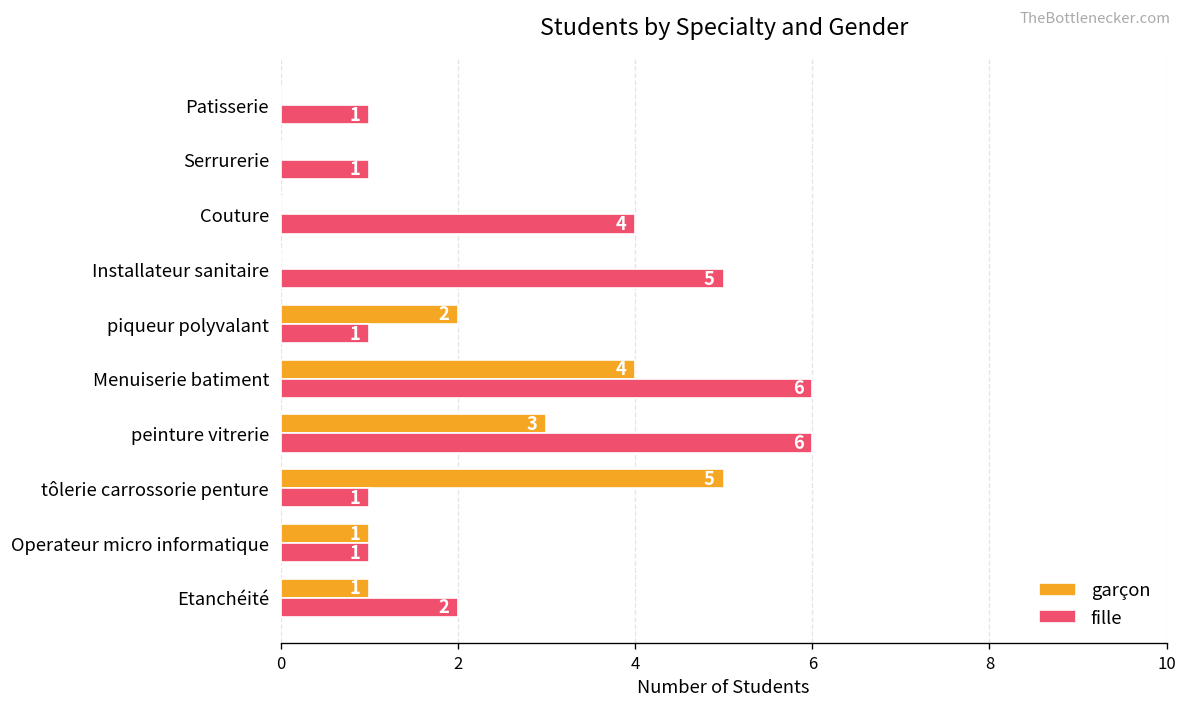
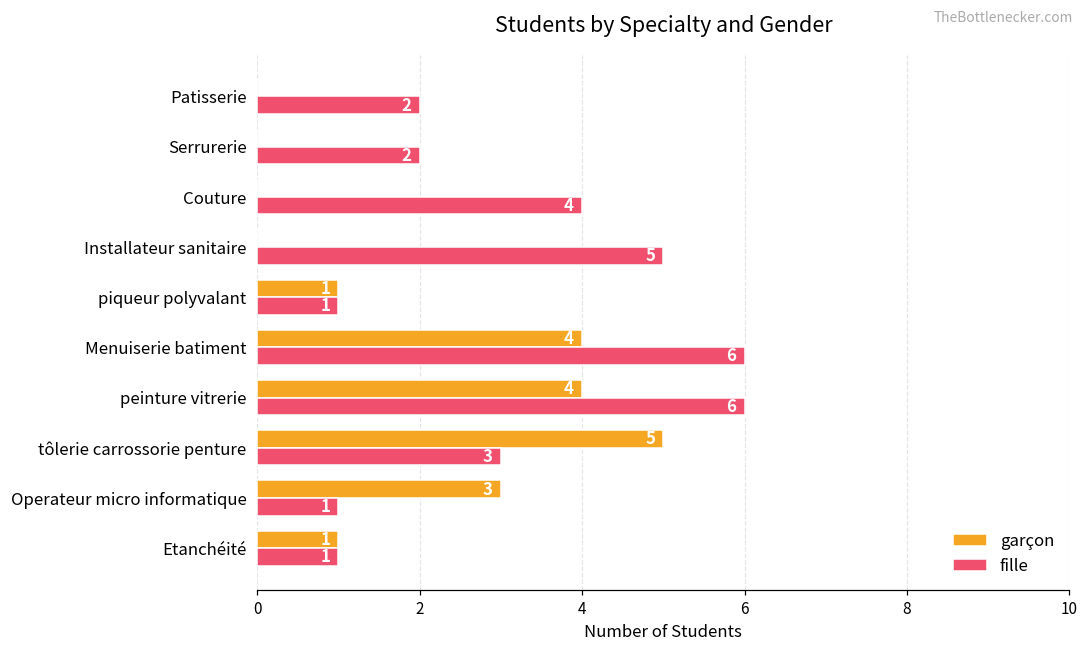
fille, Patisserie: 1 -> 2
fille, Serrurerie: 1 -> 2
garçon, piqueur polyvalant: 2 -> 1
garçon, peinture vitrerie: 3 -> 4
fille, tôlerie carrossorie penture: 1 -> 3
garçon, Operateur micro informatique: 1 -> 3
fille, Etanchéité: 2 -> 1
